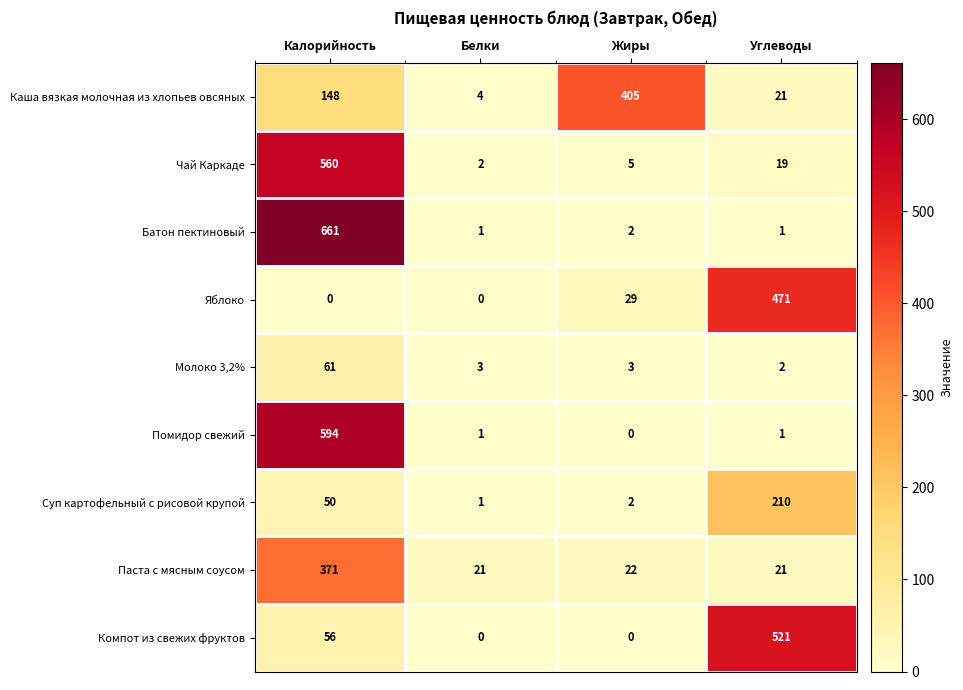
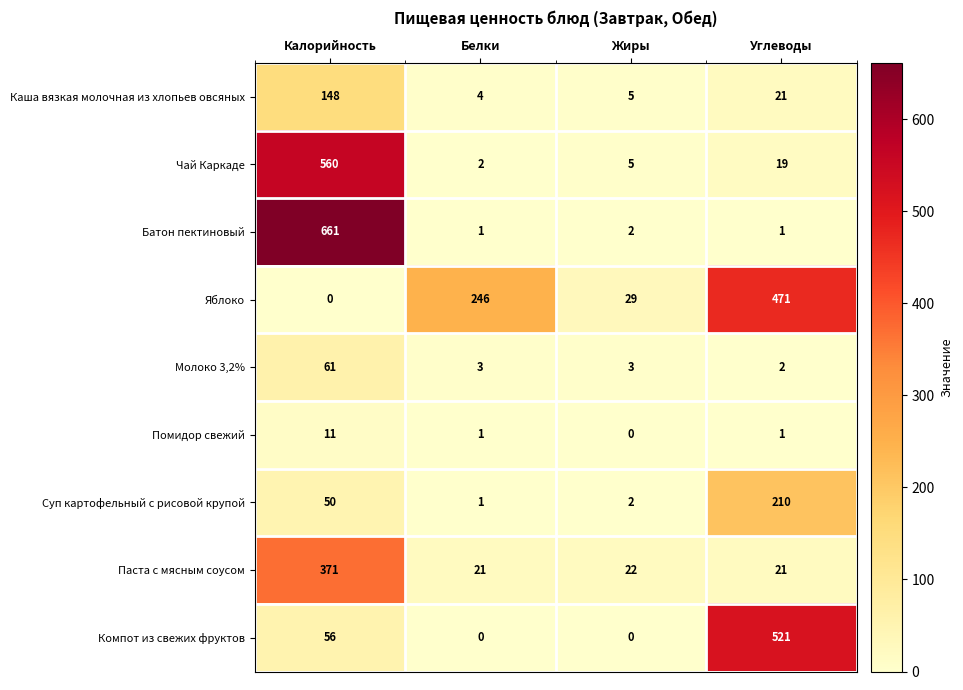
Каша вязкая молочная из хлопьев овсяных, Жиры: 405 -> 5
Яблоко, Белки: 0 -> 246
Помидор свежий, Калорийность: 594 -> 11
